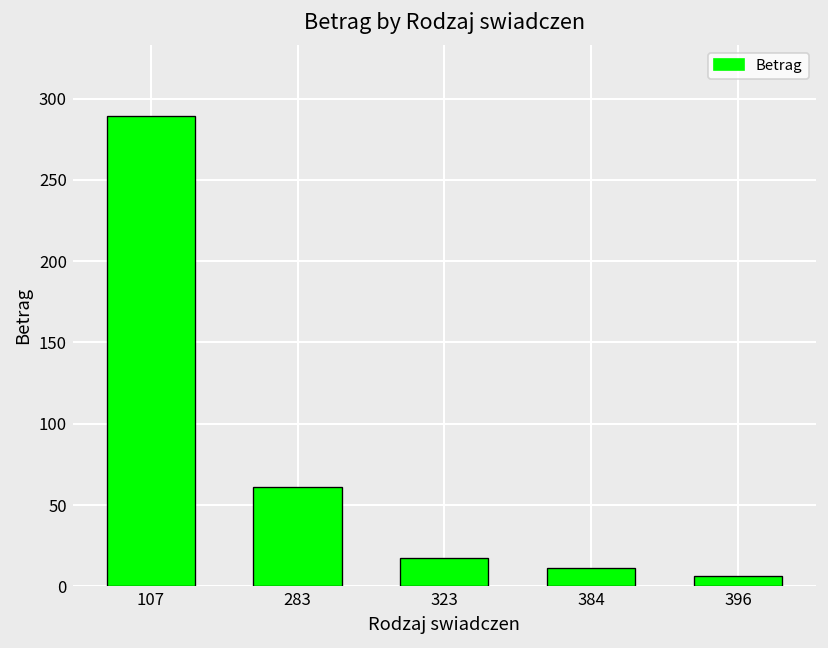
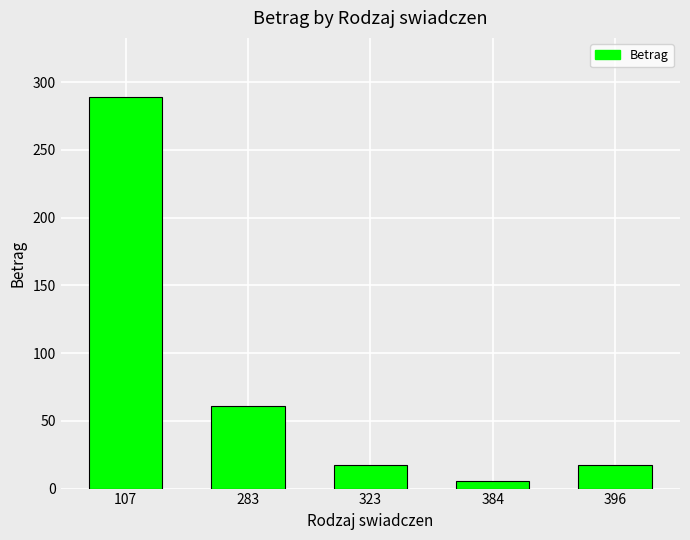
384: 11 -> 5
396: 6 -> 17
